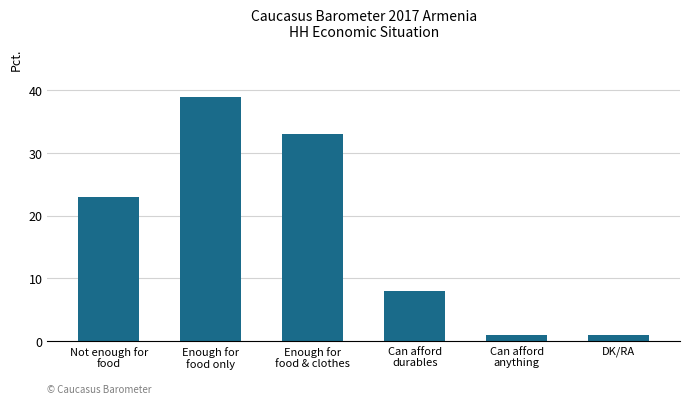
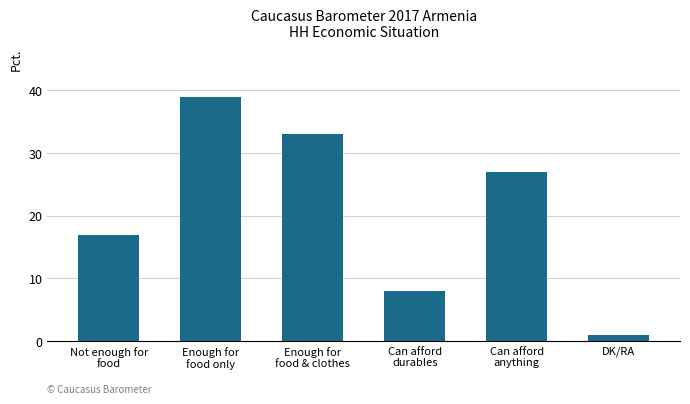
Not enough for food: 23 -> 17
Can afford anything: 1 -> 27
